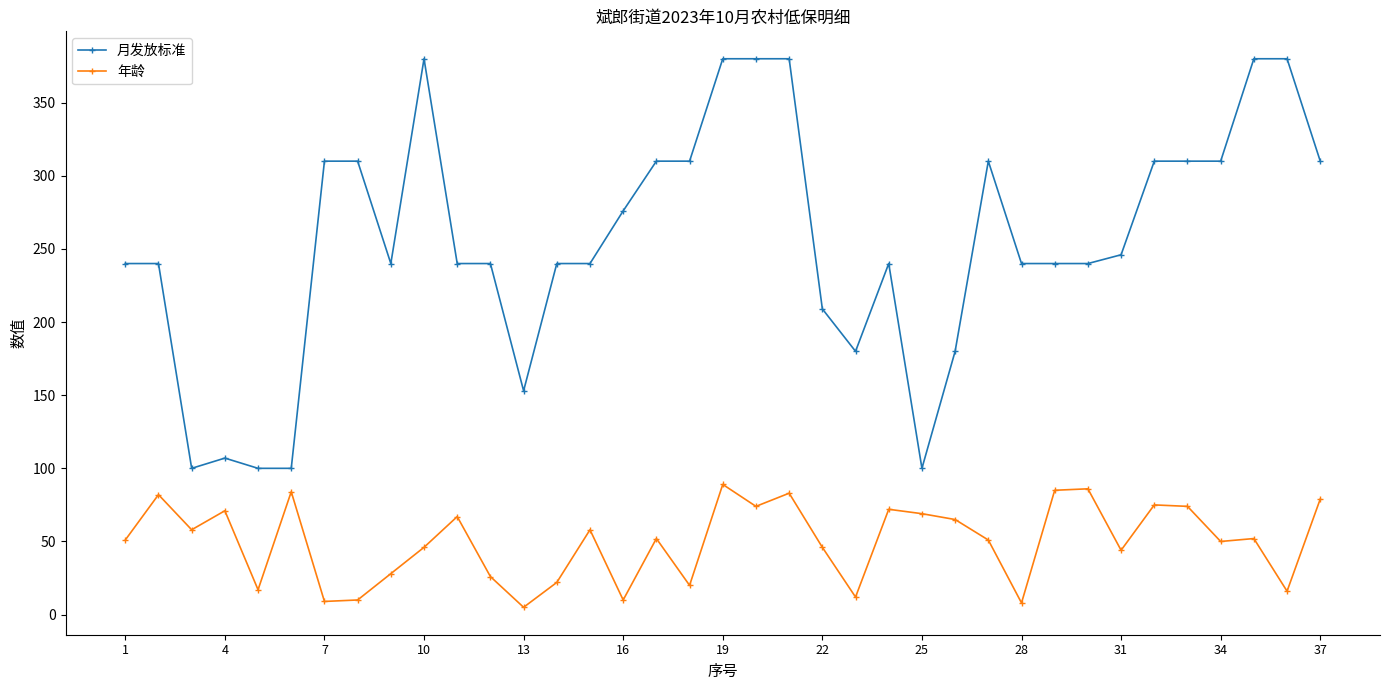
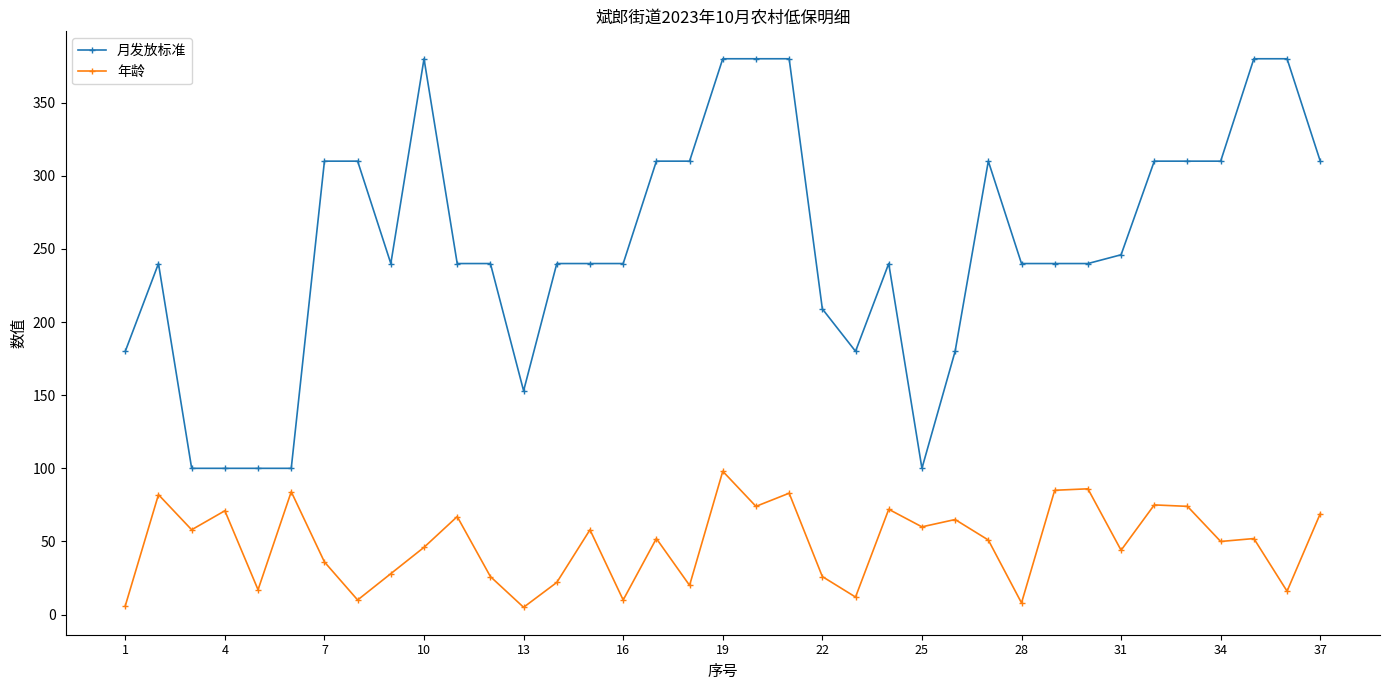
月发放标准, 1: 240 -> 180
年龄, 1: 51 -> 6
月发放标准, 4: 107 -> 100
年龄, 7: 9 -> 36
月发放标准, 16: 276 -> 240
年龄, 19: 89 -> 98
年龄, 22: 46 -> 26
年龄, 25: 69 -> 60
年龄, 37: 79 -> 69
